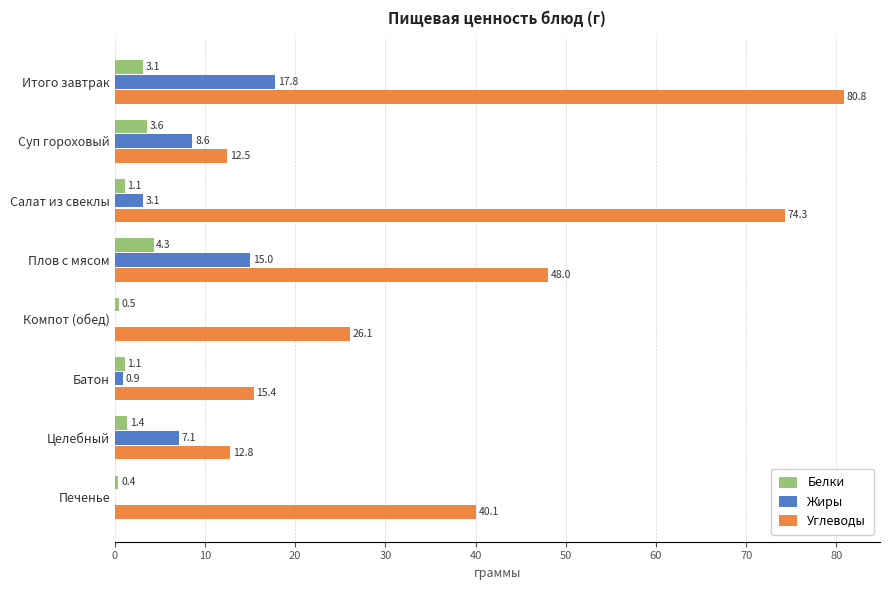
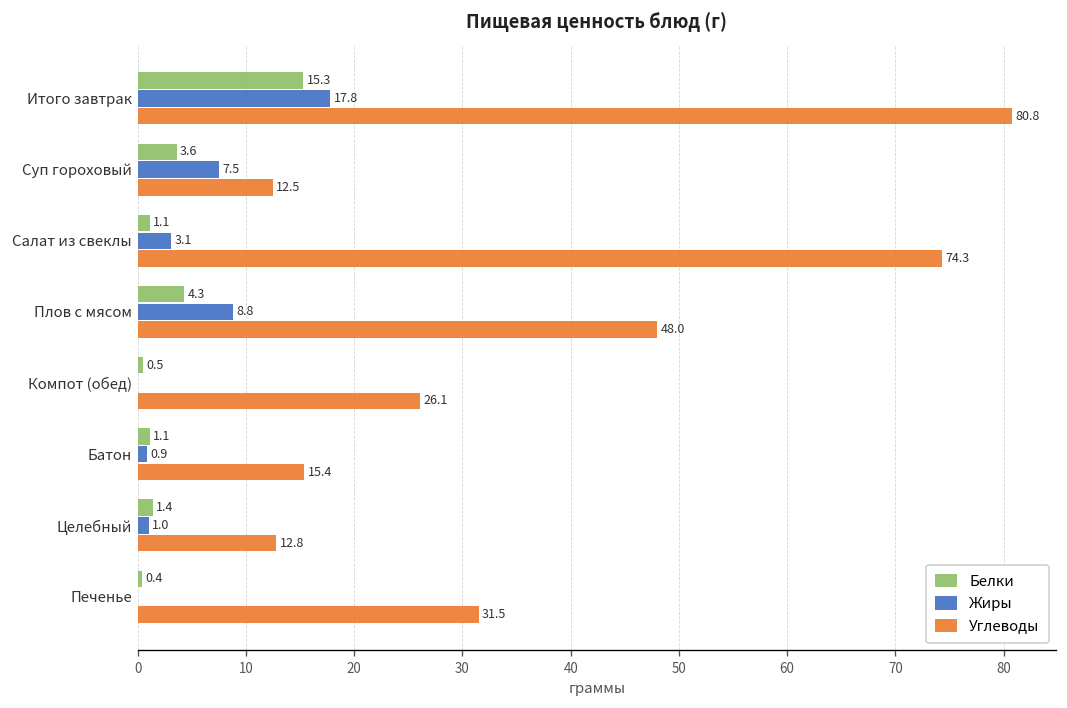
Белки, Итого завтрак: 3.1 -> 15.3
Жиры, Суп гороховый: 8.6 -> 7.5
Жиры, Плов с мясом: 15.0 -> 8.8
Жиры, Целебный: 7.1 -> 1.0
Углеводы, Печенье: 40.1 -> 31.5
